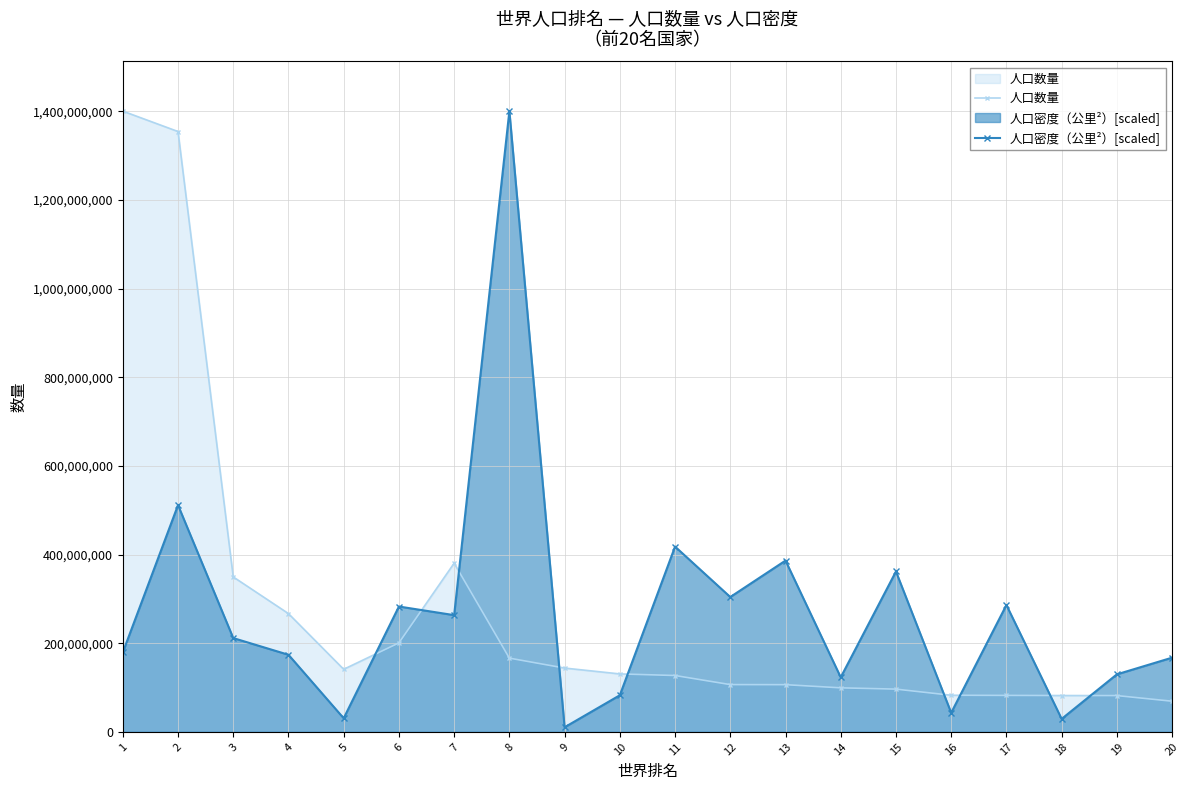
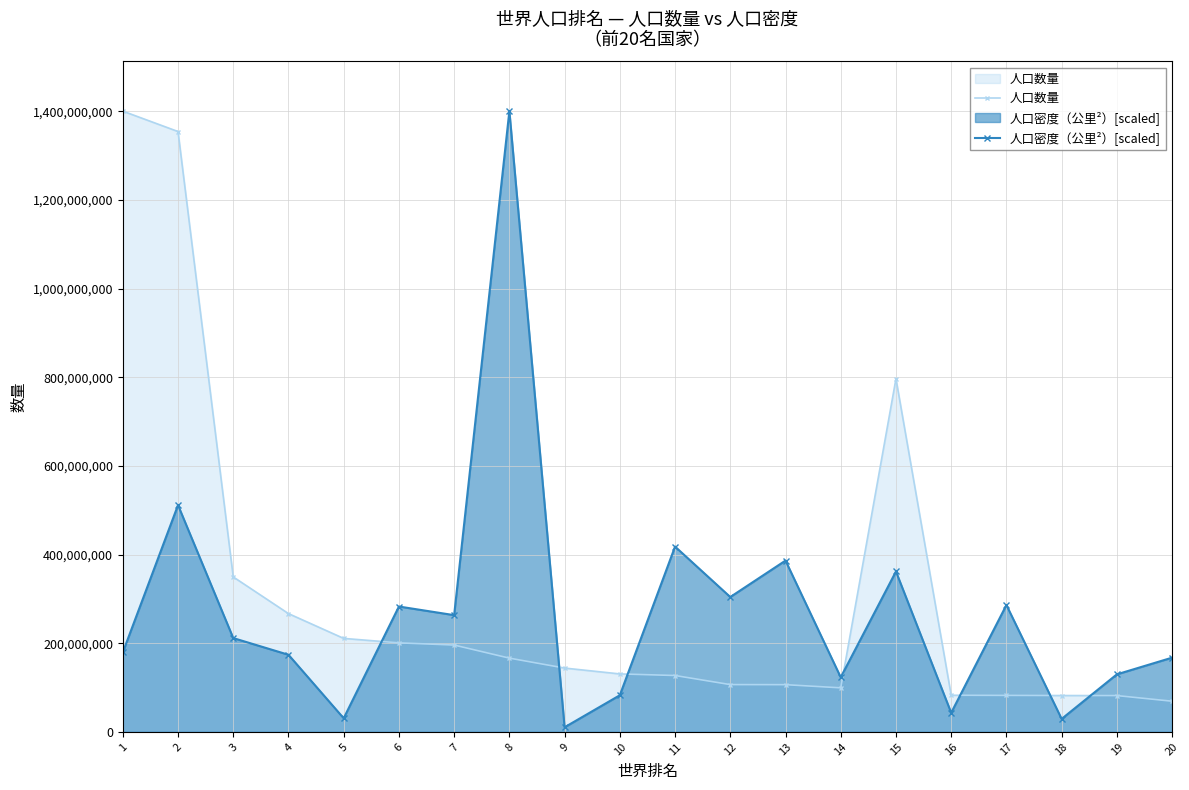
人口数量, 5: 140,000,000 -> 210,000,000
人口数量, 7: 380,000,000 -> 200,000,000
人口数量, 15: 100,000,000 -> 800,000,000
